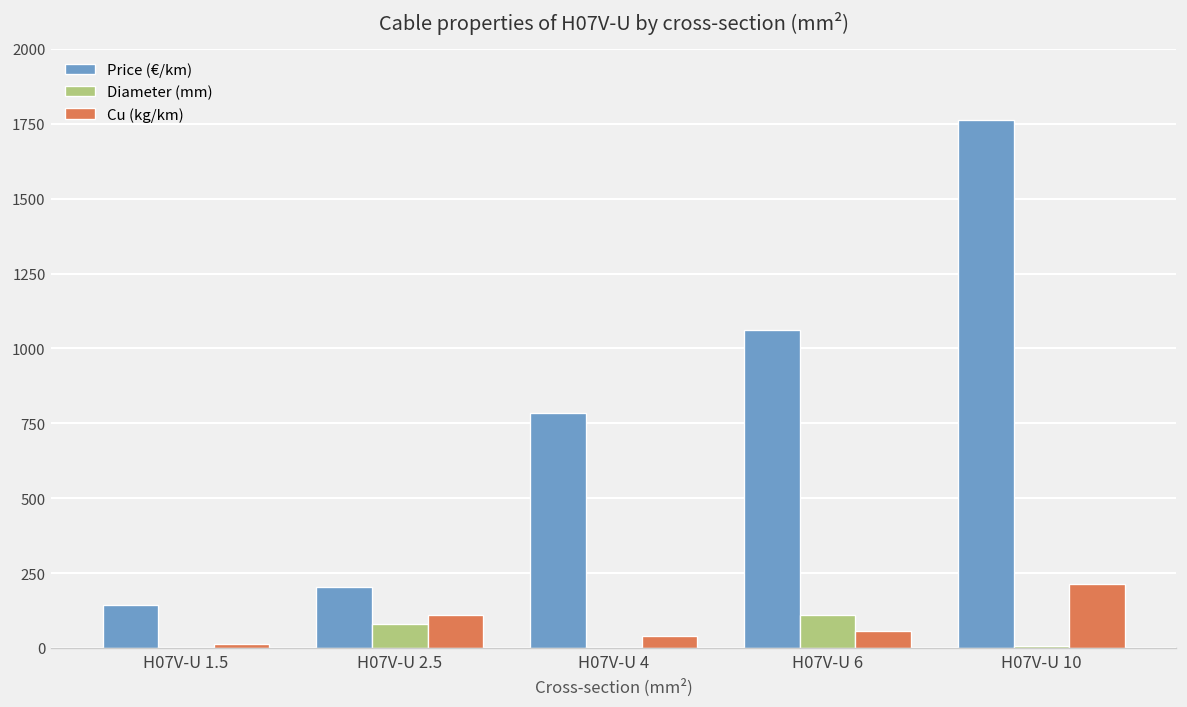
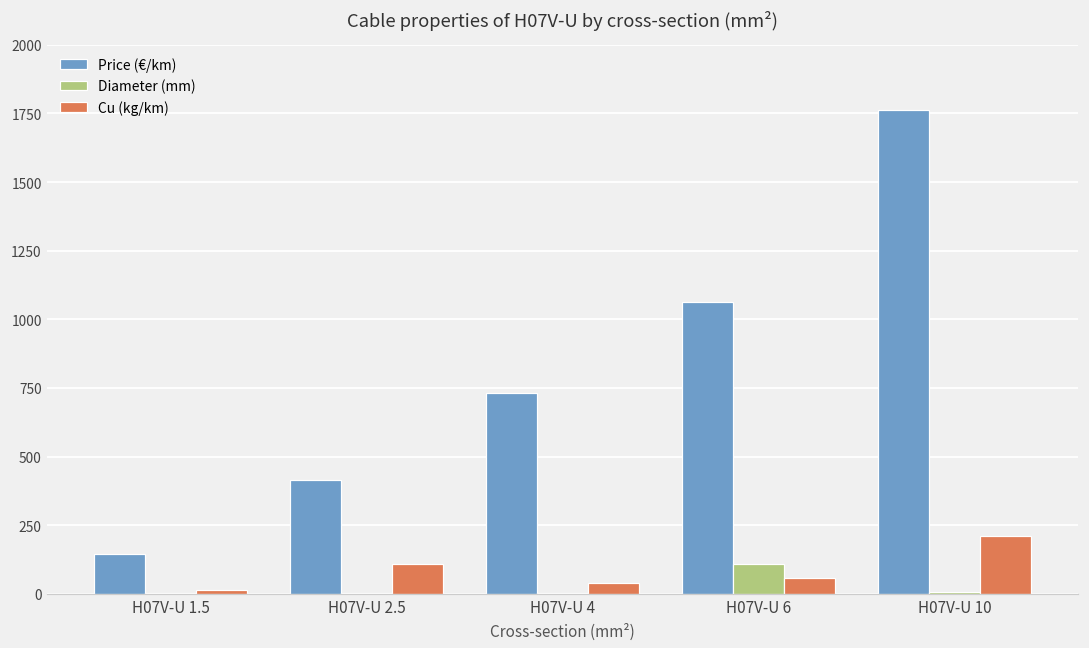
Price (€/km), H07V-U 2.5: 210 -> 410
Diameter (mm), H07V-U 2.5: 80 -> 0
Price (€/km), H07V-U 4: 780 -> 730
